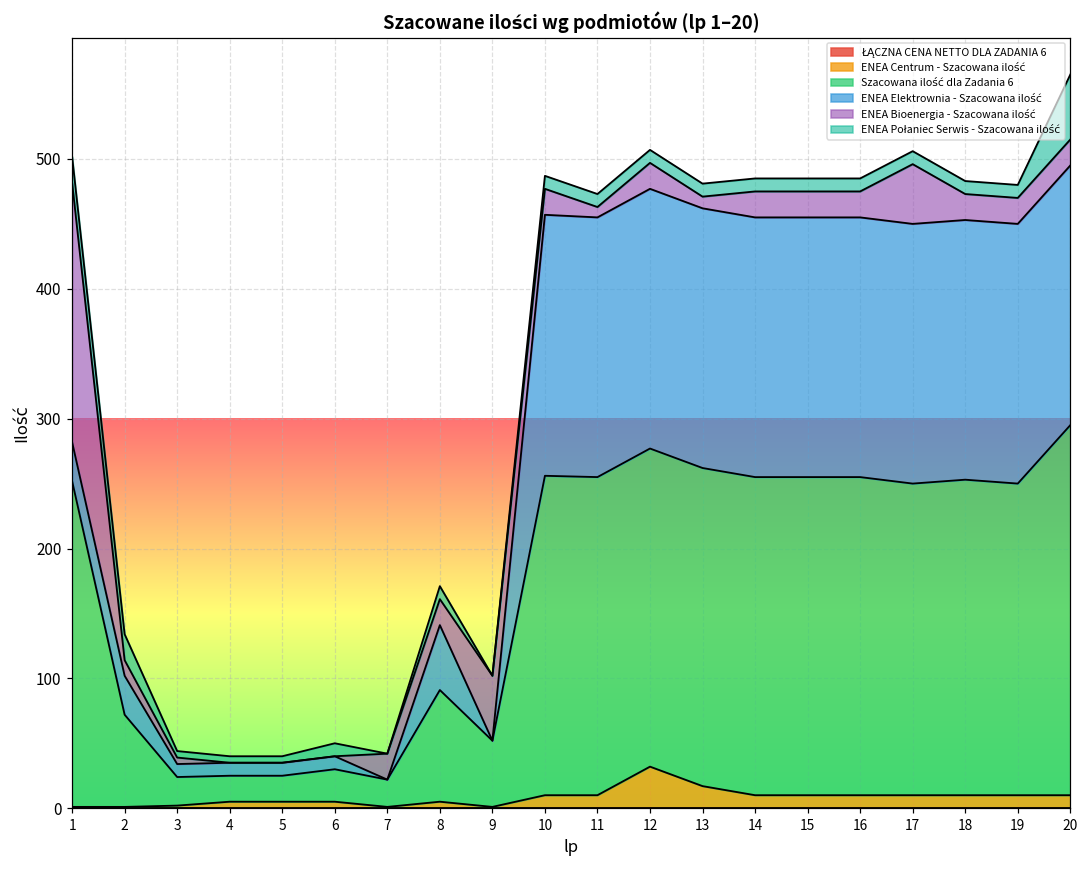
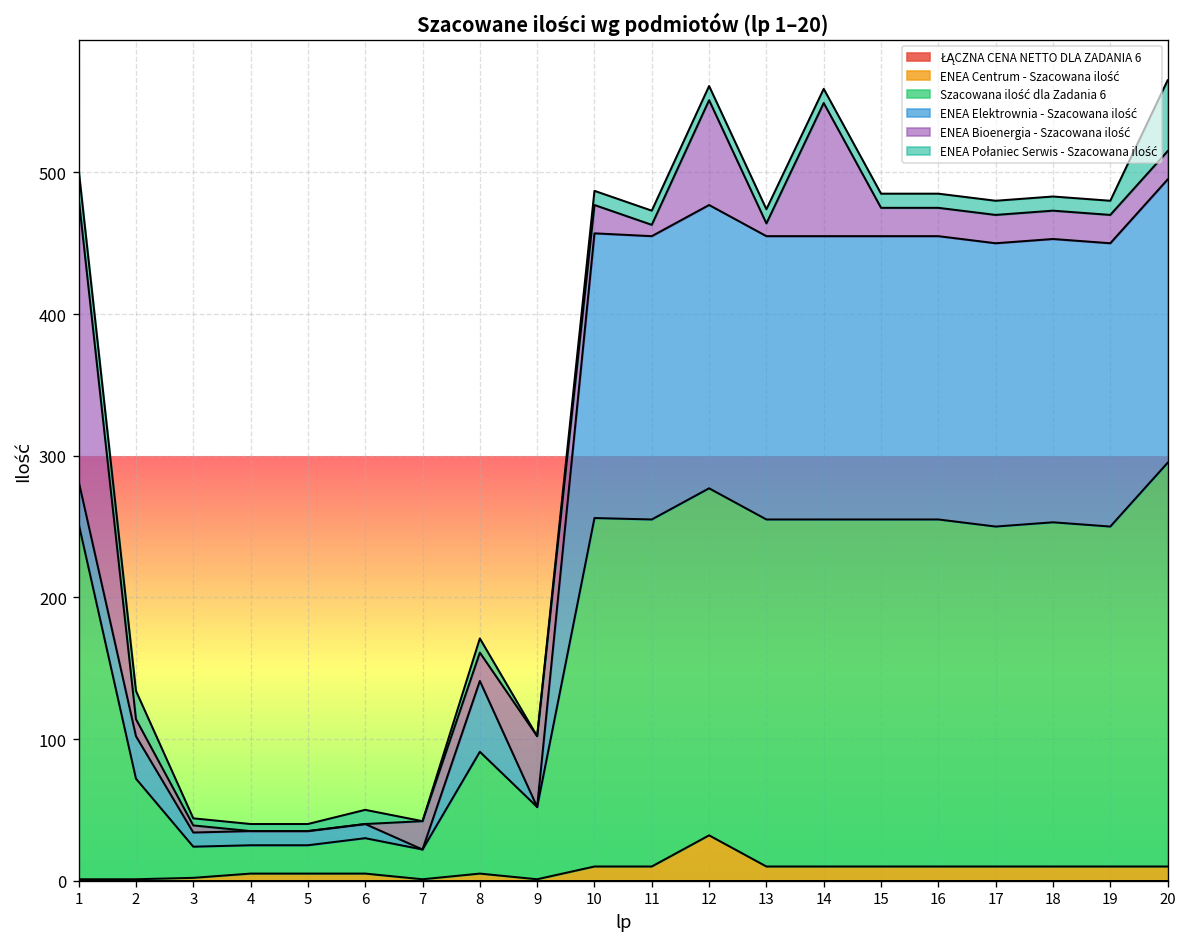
ENEA Bioenergia - Szacowana ilość, 12: 20 -> 74
ENEA Centrum - Szacowana ilość, 13: 17 -> 10
ENEA Bioenergia - Szacowana ilość, 14: 20 -> 94
ENEA Bioenergia - Szacowana ilość, 17: 46 -> 20
